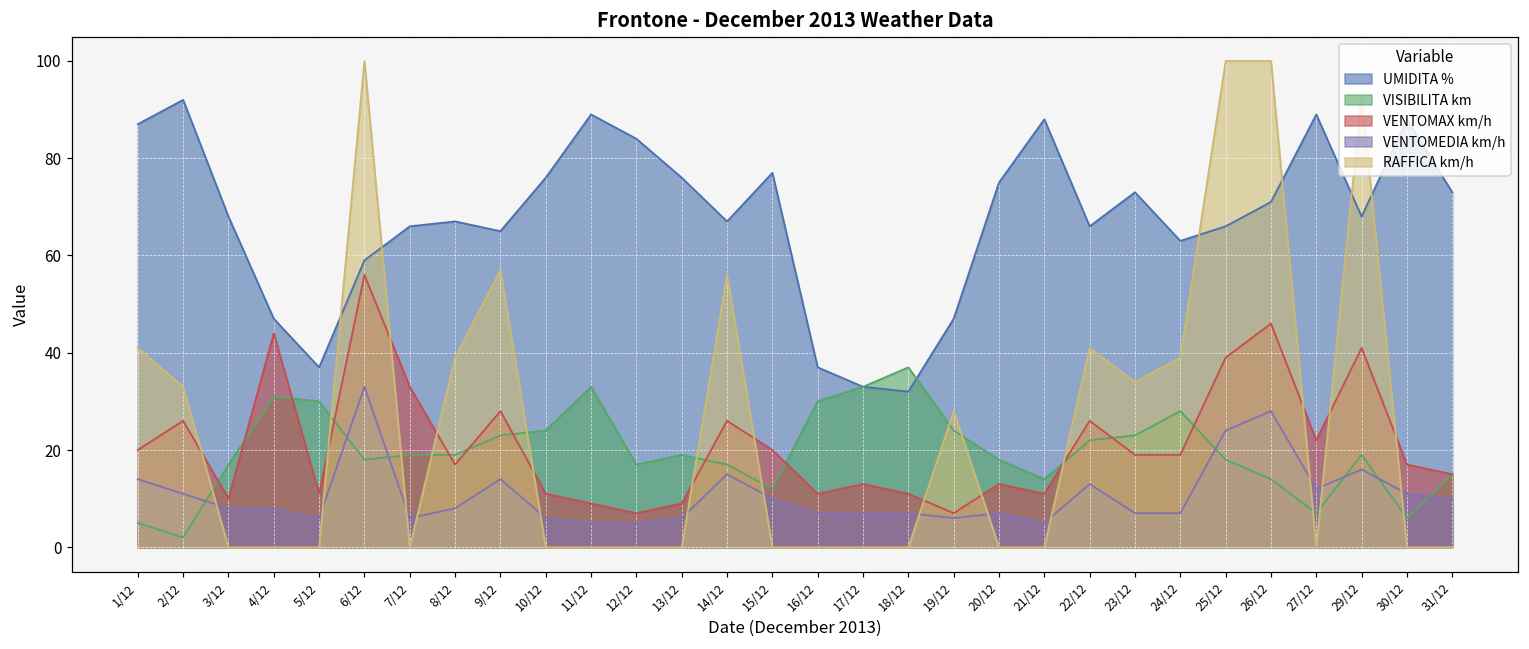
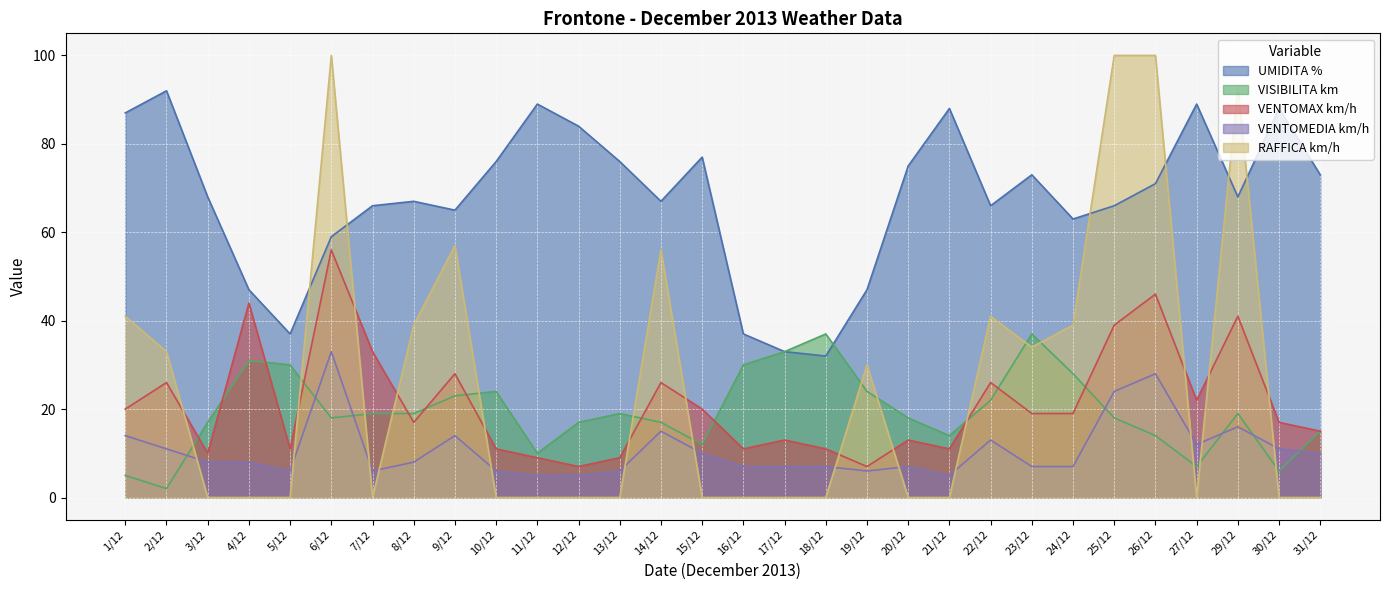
VISIBILITA km, 11/12: 33 -> 10
RAFFICA km/h, 19/12: 28 -> 30
VISIBILITA km, 23/12: 23 -> 37
